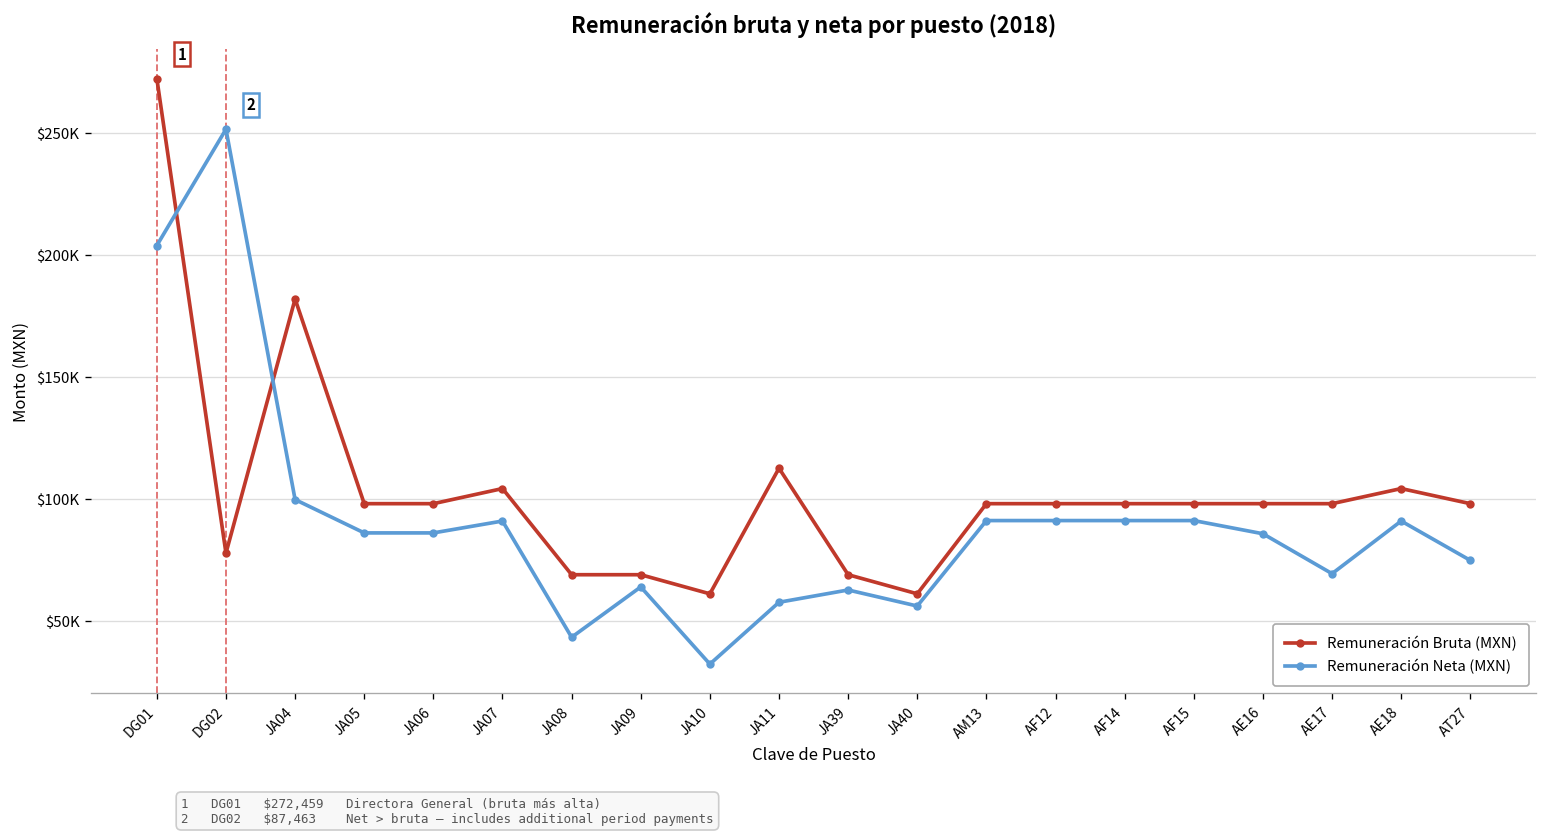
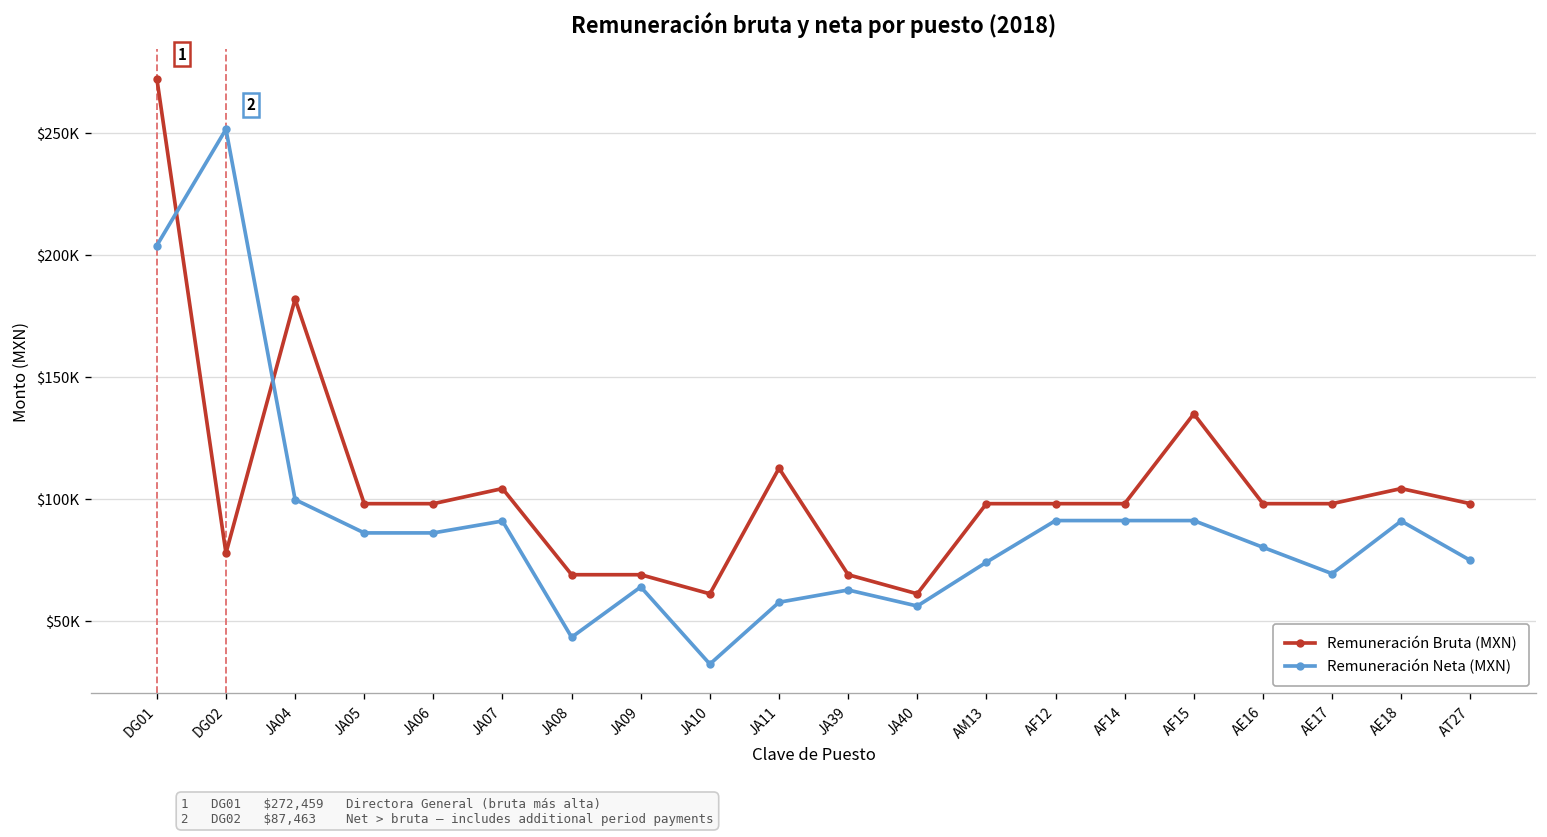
Remuneración Neta (MXN), AM13: $91000 -> $74000
Remuneración Bruta (MXN), AF15: $98000 -> $135000
Remuneración Neta (MXN), AE16: $86000 -> $80000
